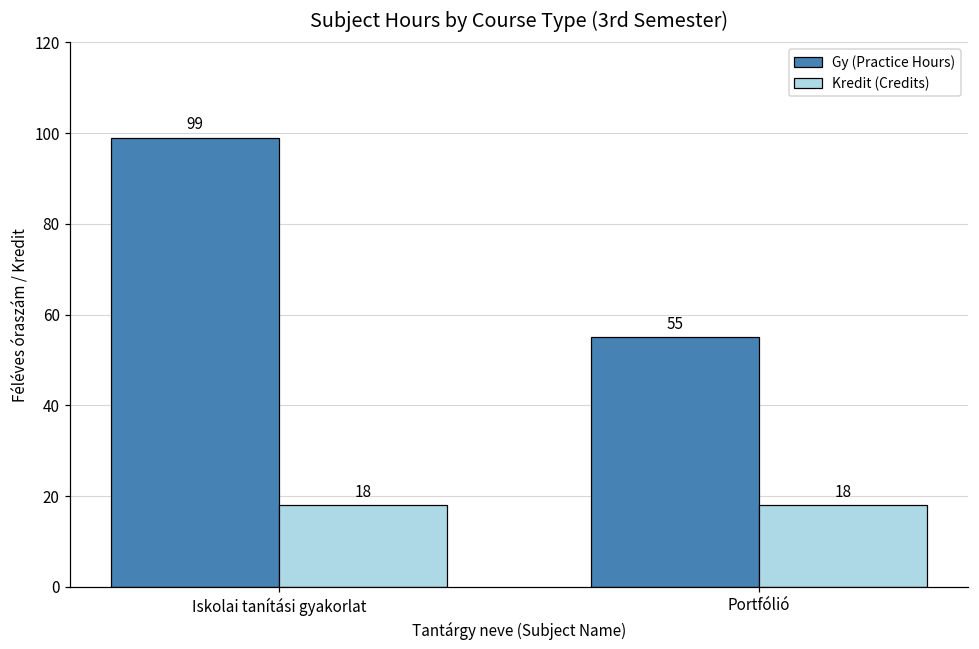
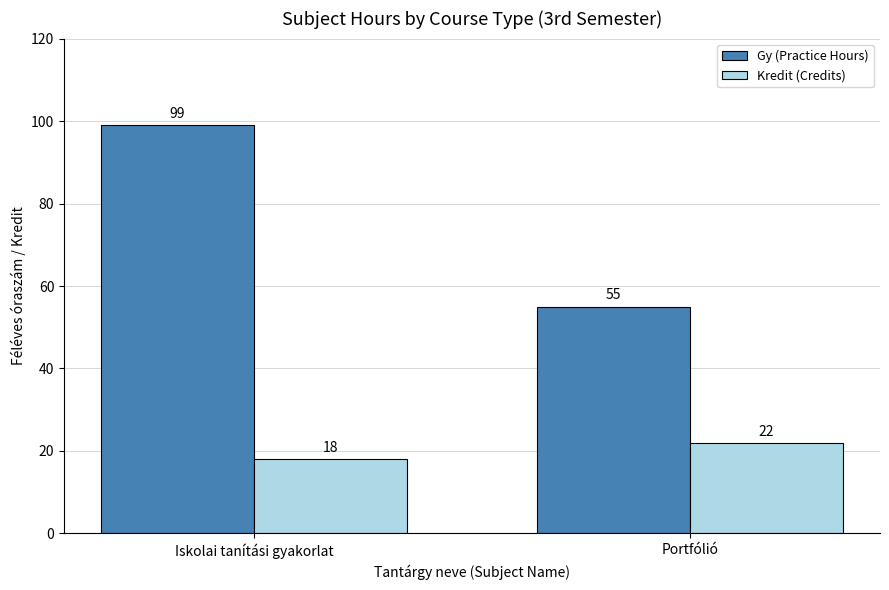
Kredit (Credits), Portfólió: 18 -> 22
